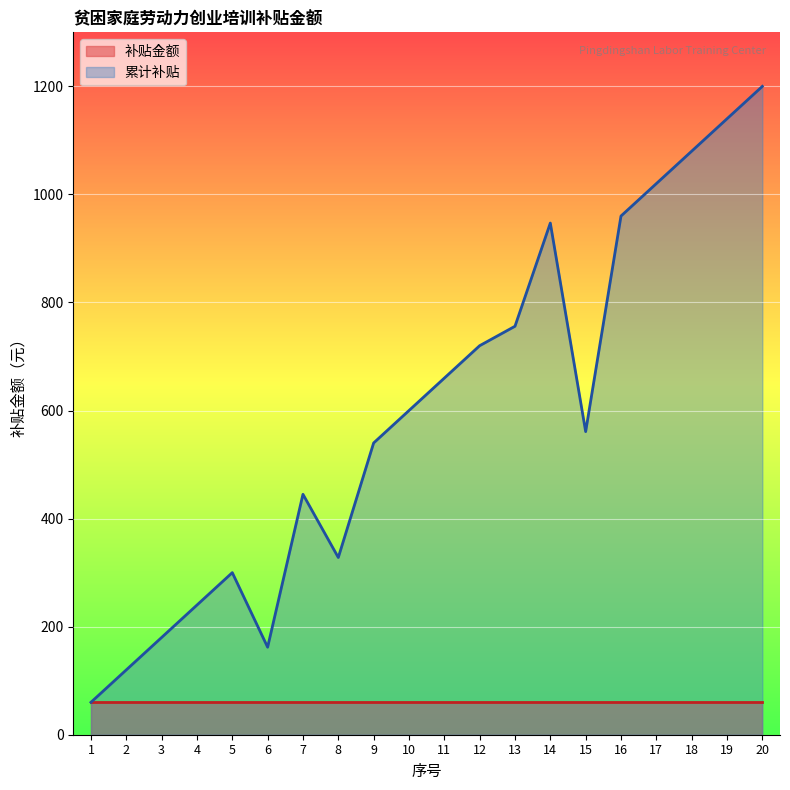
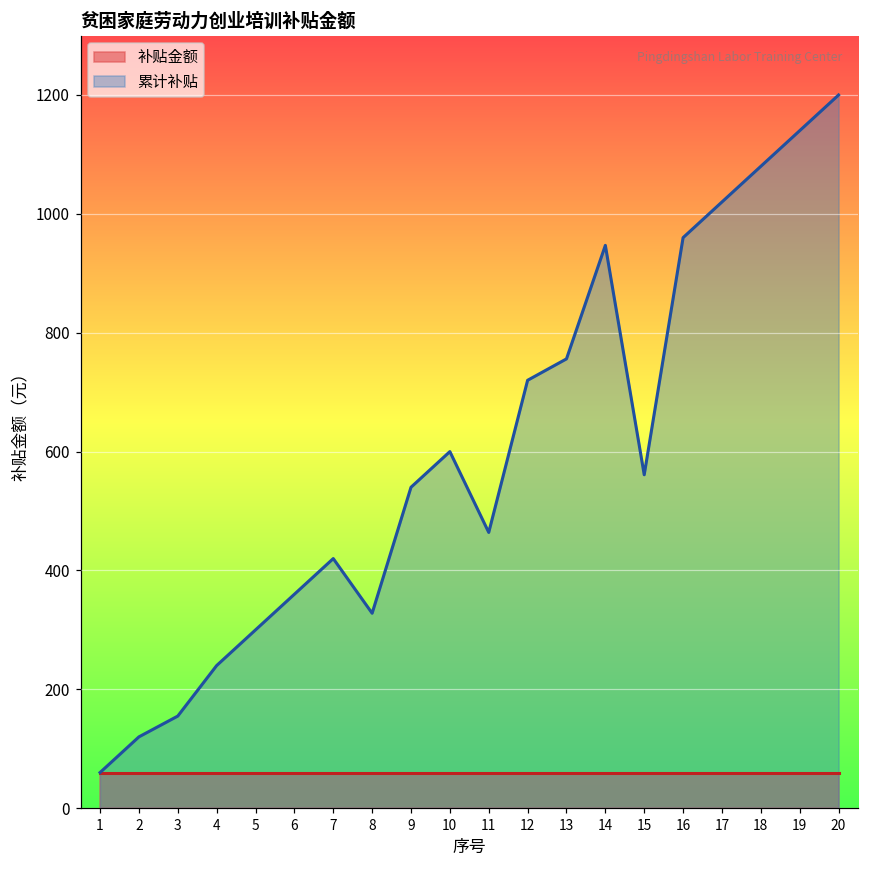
累计补贴, 3: 180 -> 160
累计补贴, 6: 160 -> 360
累计补贴, 7: 450 -> 420
累计补贴, 11: 660 -> 460
